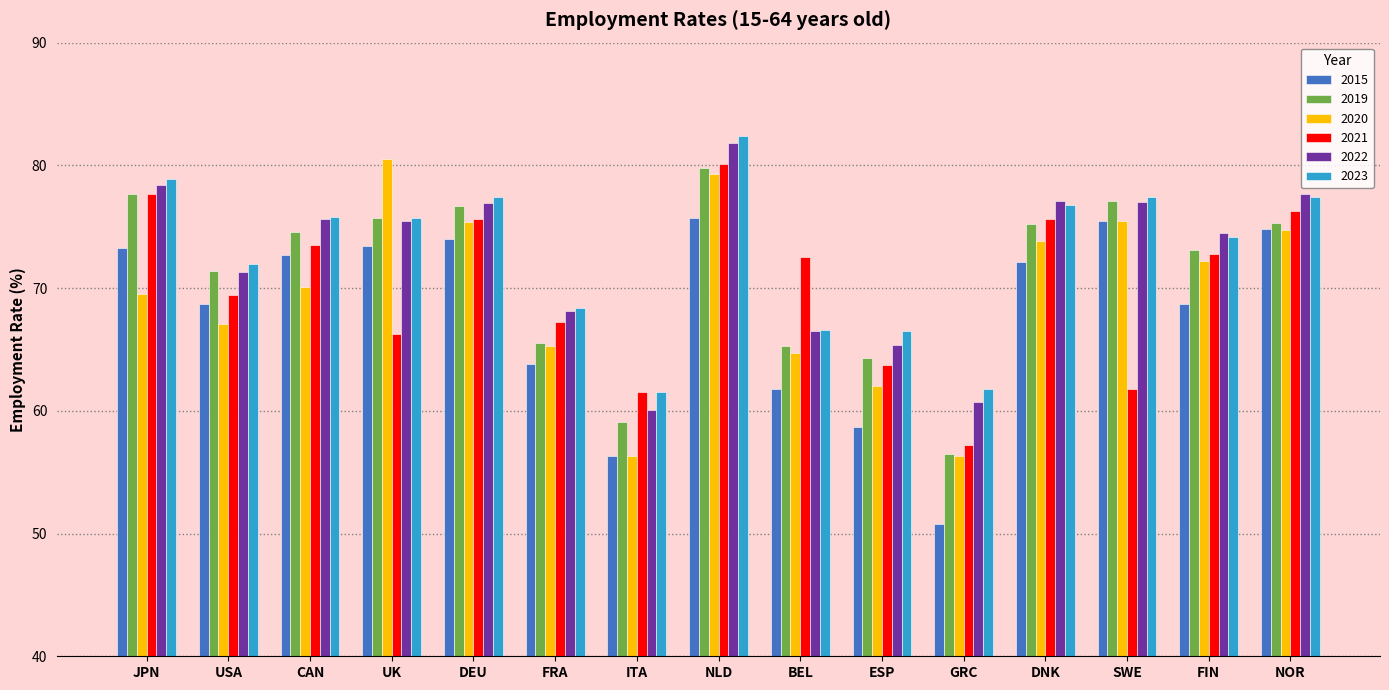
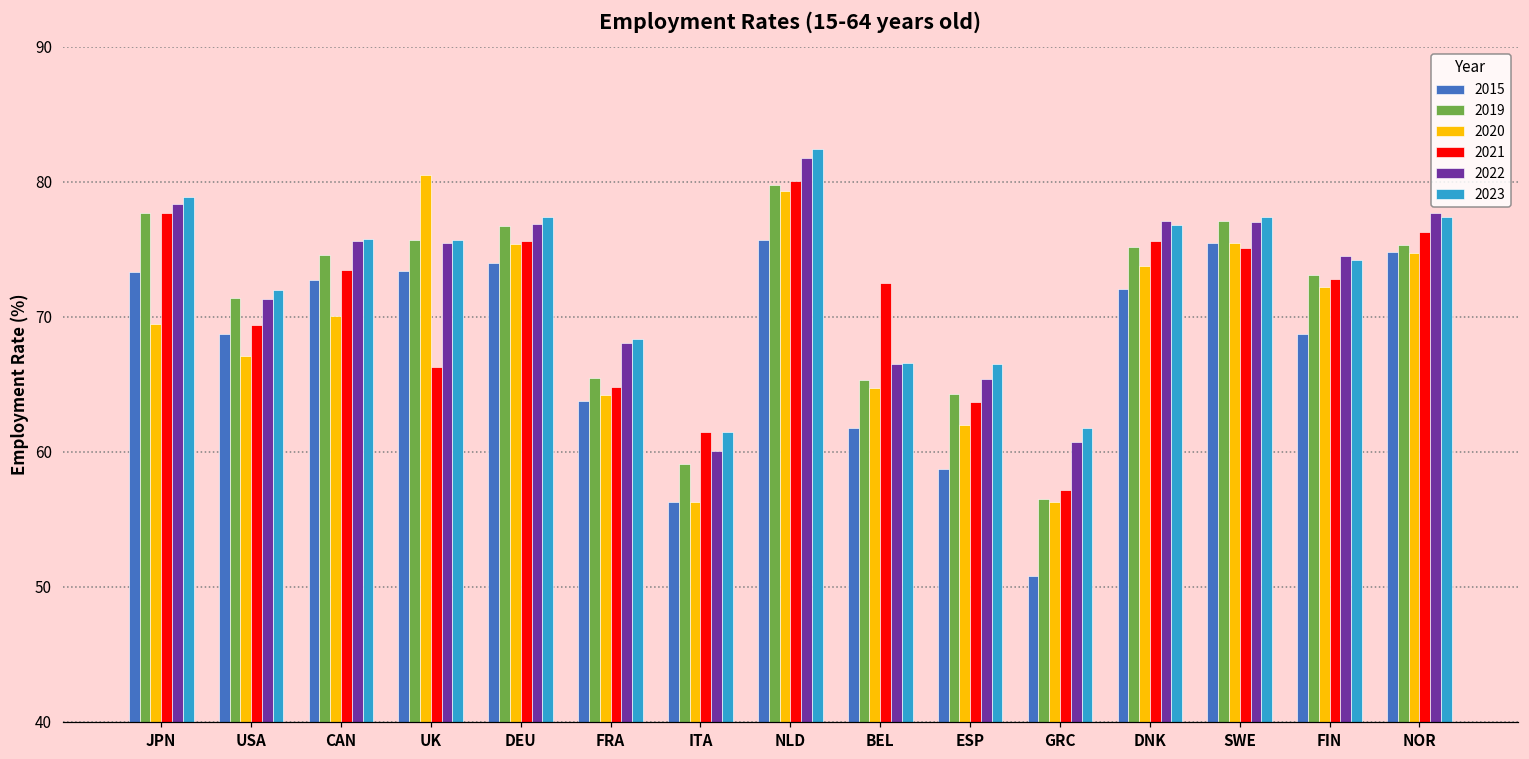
2020, FRA: 65.3 -> 64.2
2021, FRA: 67.2 -> 64.8
2021, SWE: 61.8 -> 75.1
